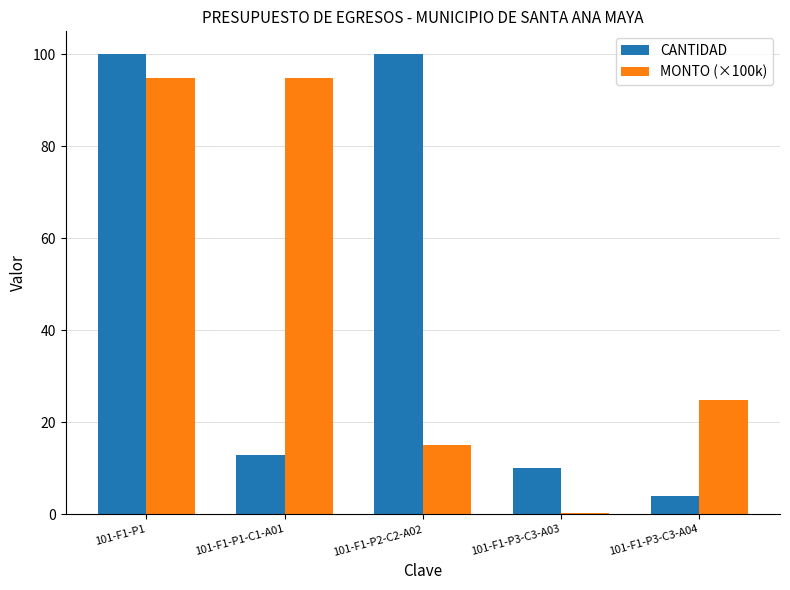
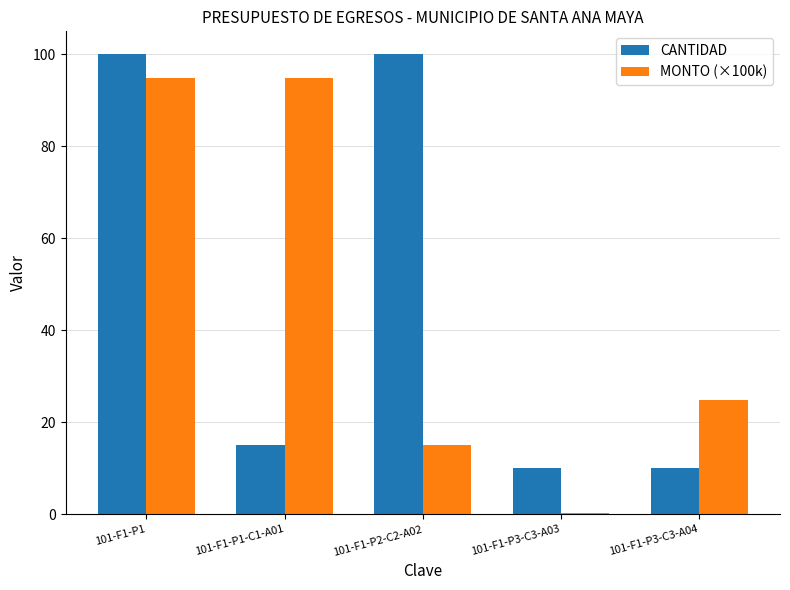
CANTIDAD, 101-F1-P1-C1-A01: 13 -> 15
CANTIDAD, 101-F1-P3-C3-A04: 4 -> 10
